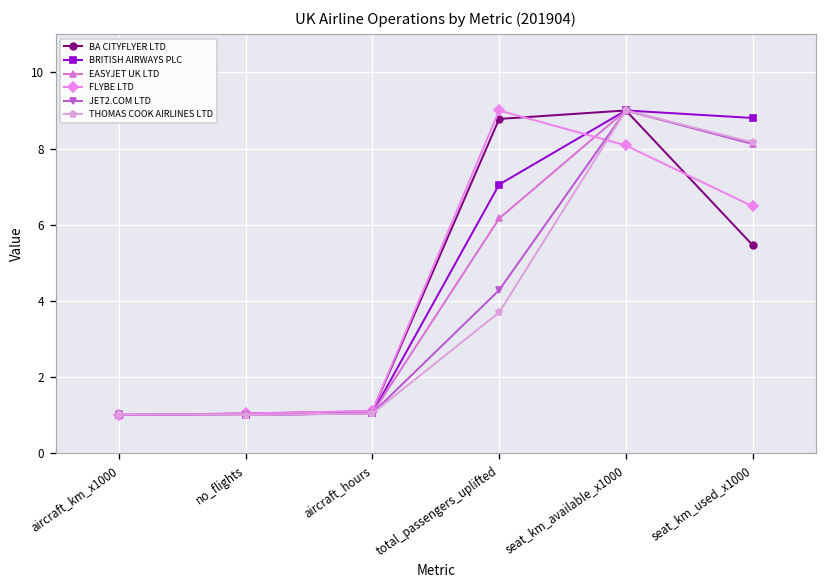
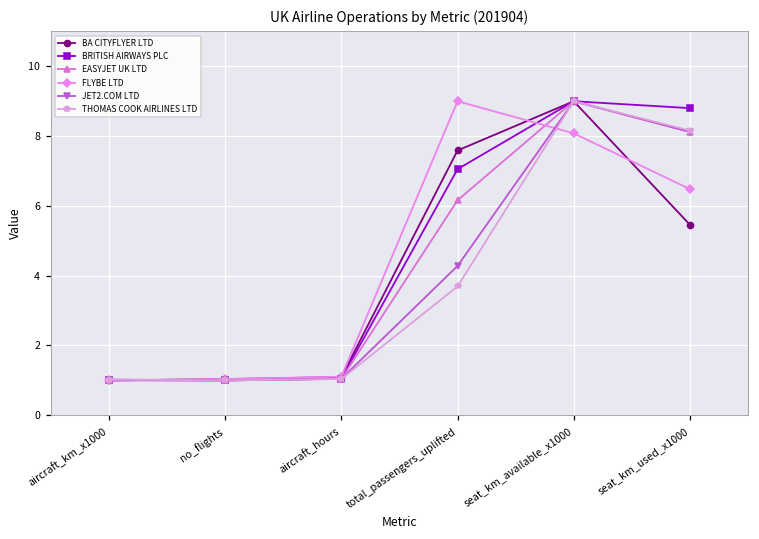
BA CITYFLYER LTD, total_passengers_uplifted: 8.8 -> 7.6
